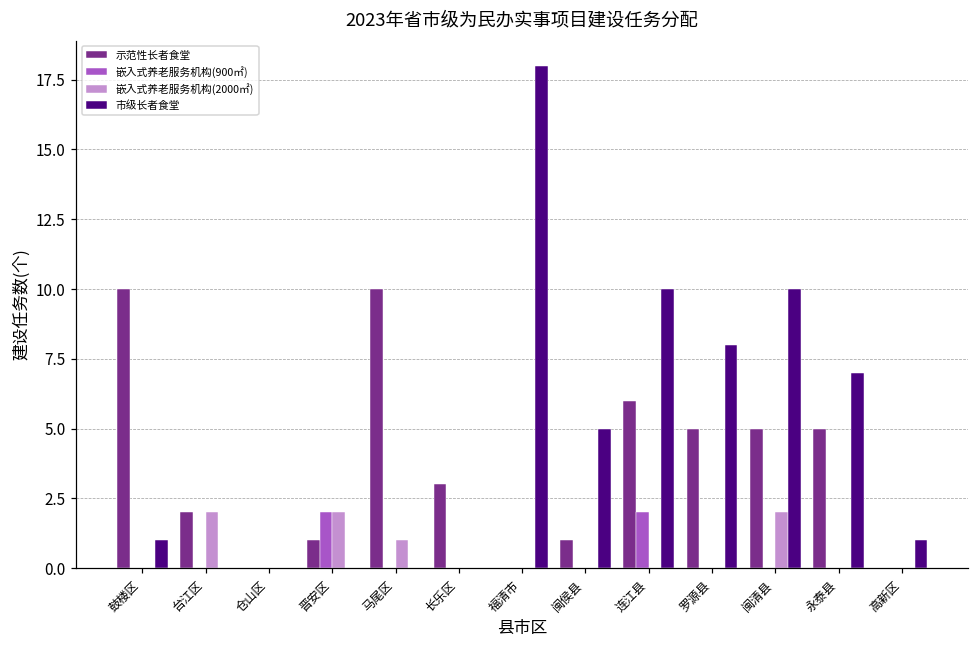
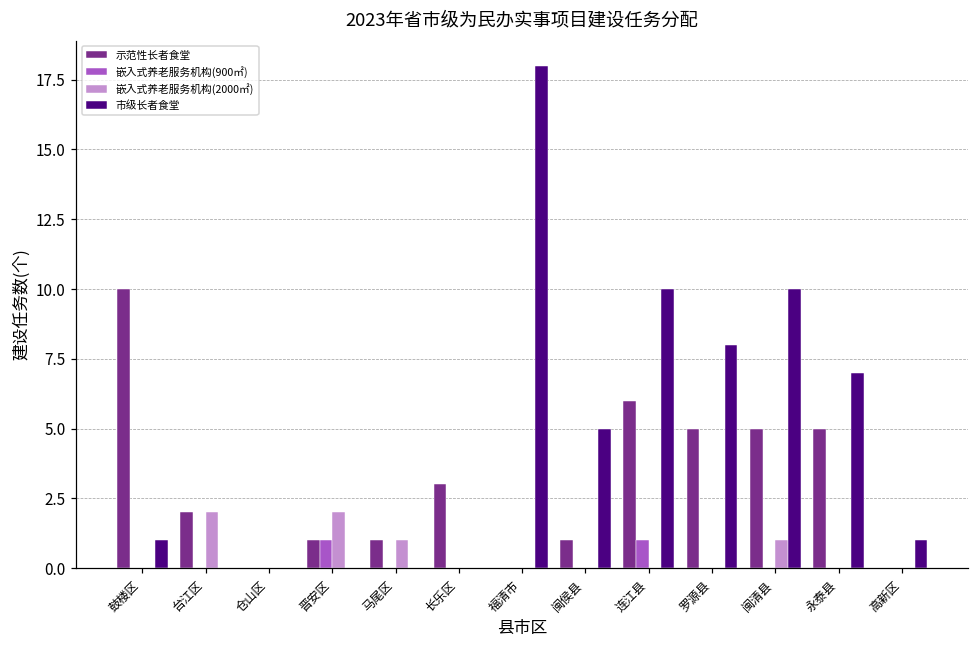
嵌入式养老服务机构(900㎡), 晋安区: 2 -> 1
示范性长者食堂, 马尾区: 10 -> 1
嵌入式养老服务机构(900㎡), 连江县: 2 -> 1
嵌入式养老服务机构(2000㎡), 闽清县: 2 -> 1
